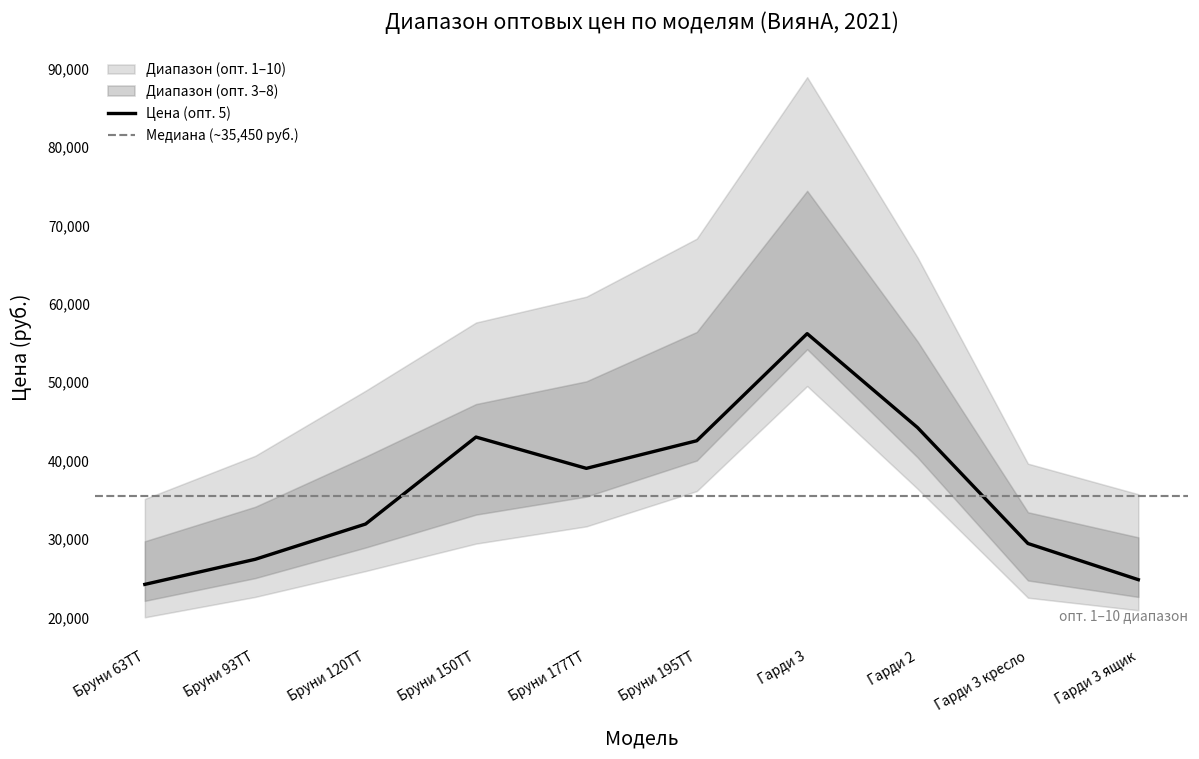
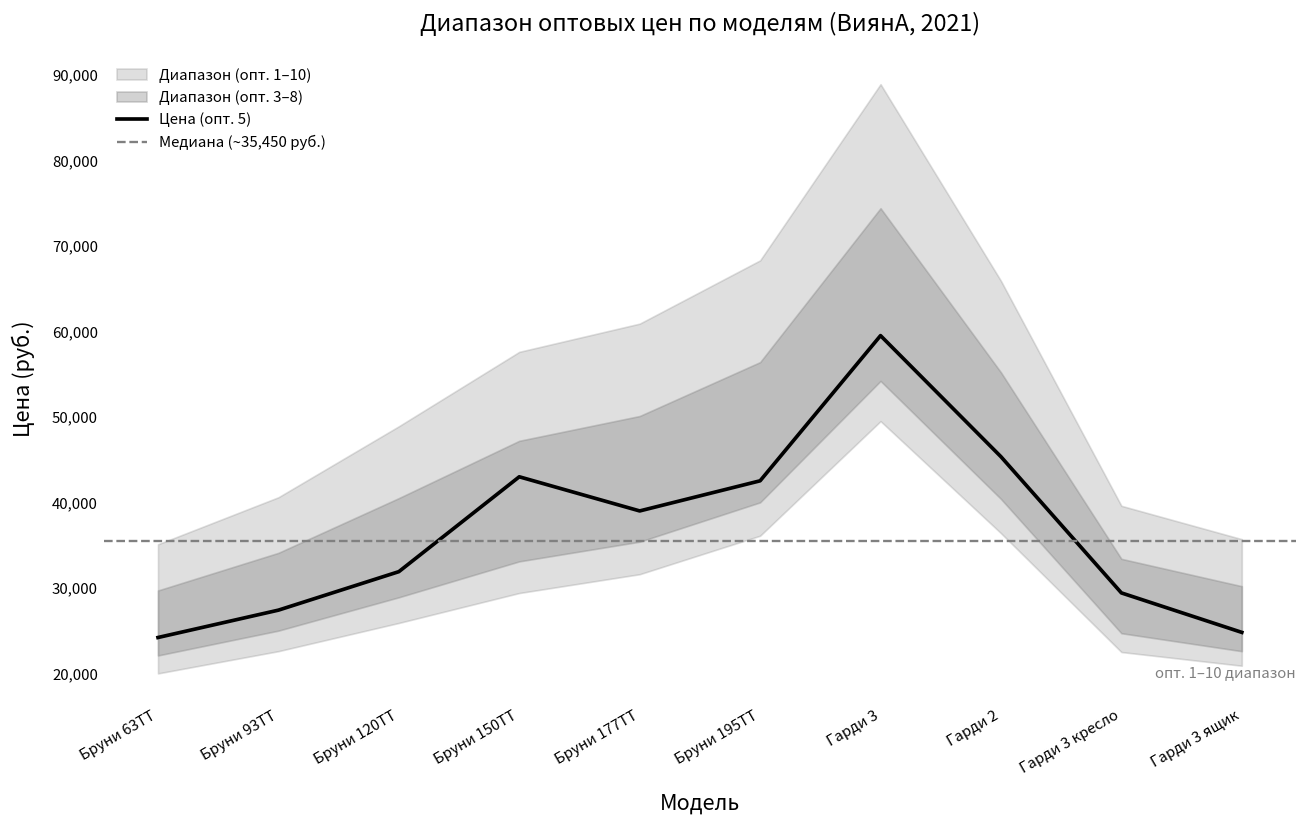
Цена (опт. 5), Гарди 3: 56,000 -> 60,000
Цена (опт. 5), Гарди 2: 44,000 -> 45,000
